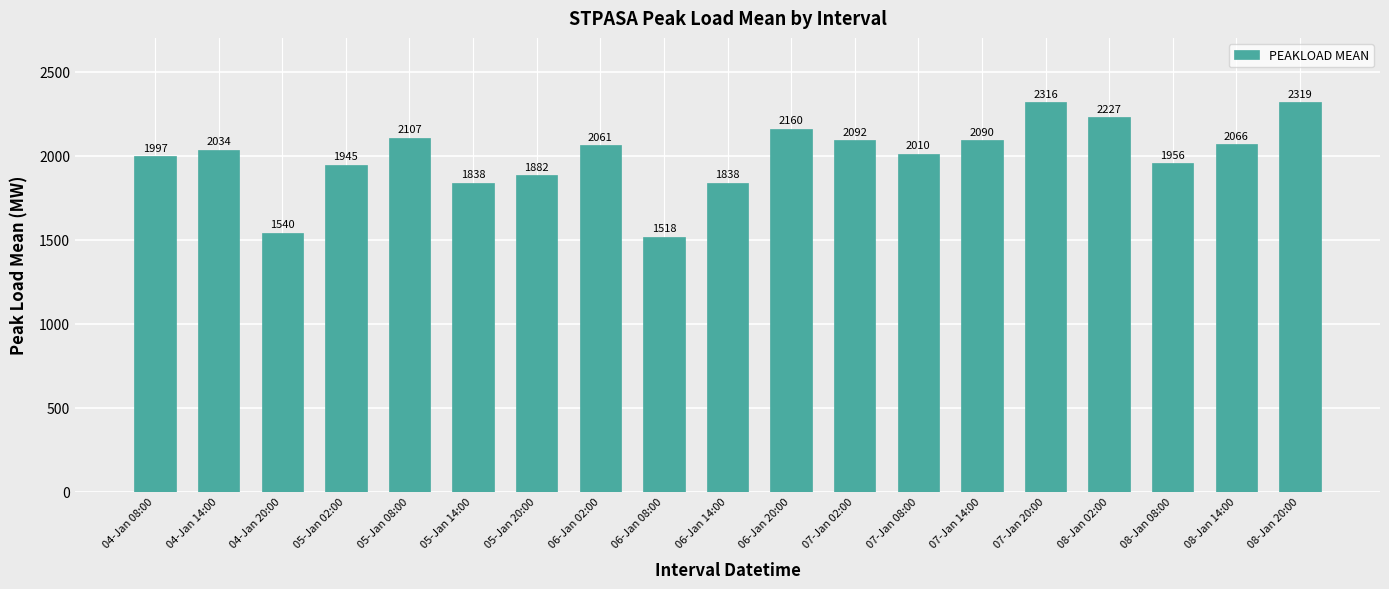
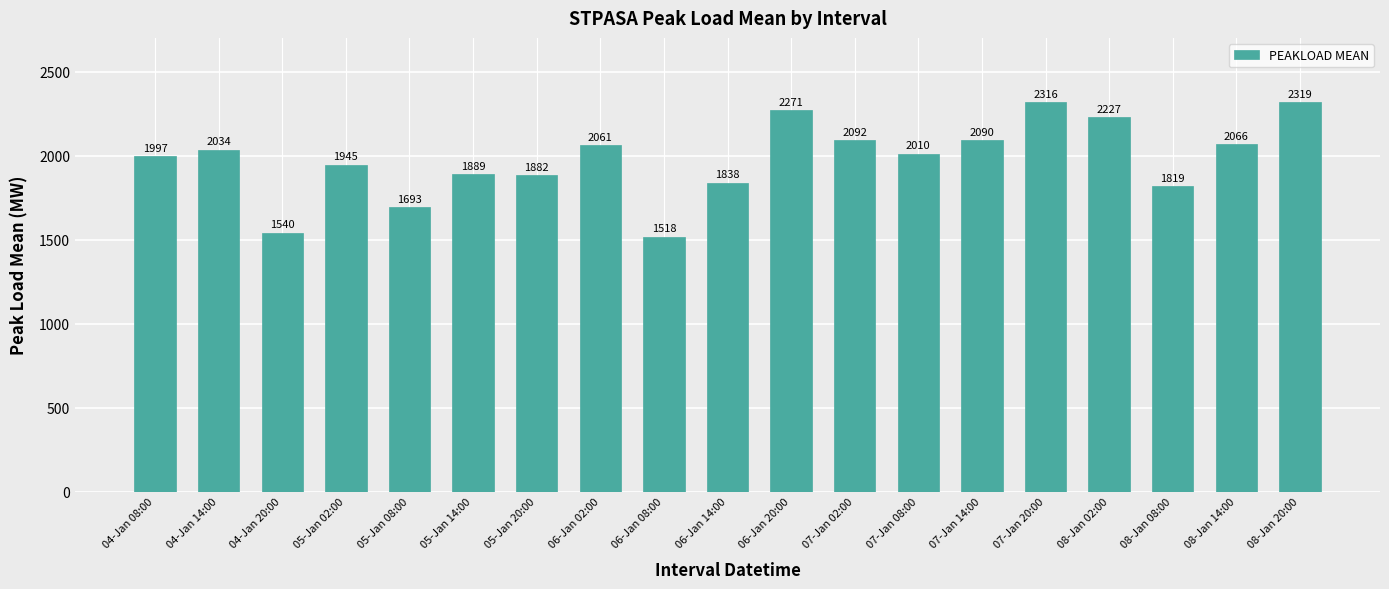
05-Jan 08:00: 2107 -> 1693
05-Jan 14:00: 1838 -> 1889
06-Jan 20:00: 2160 -> 2271
08-Jan 08:00: 1956 -> 1819
